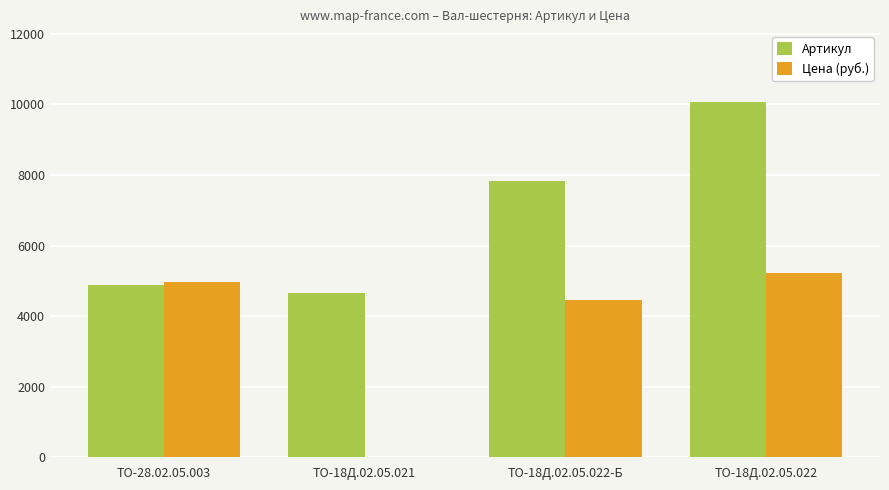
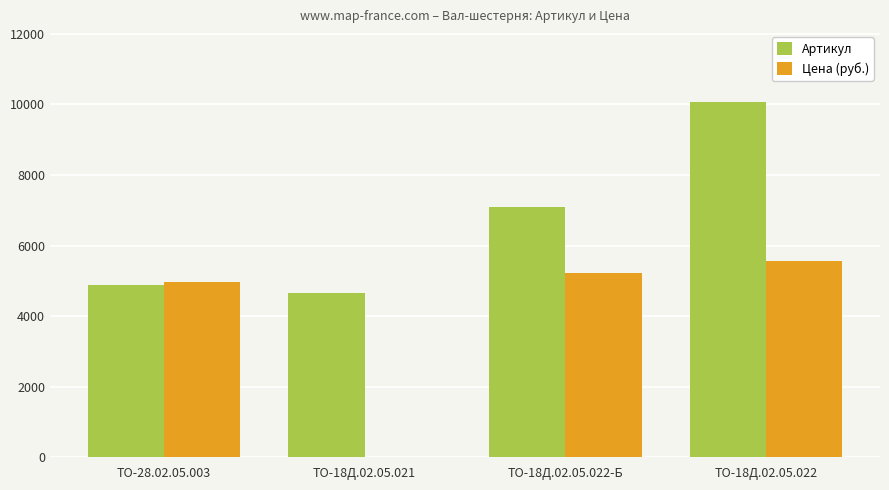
Артикул, ТО-18Д.02.05.022-Б: 7800 -> 7100
Цена (руб.), ТО-18Д.02.05.022-Б: 4400 -> 5200
Цена (руб.), ТО-18Д.02.05.022: 5200 -> 5600
